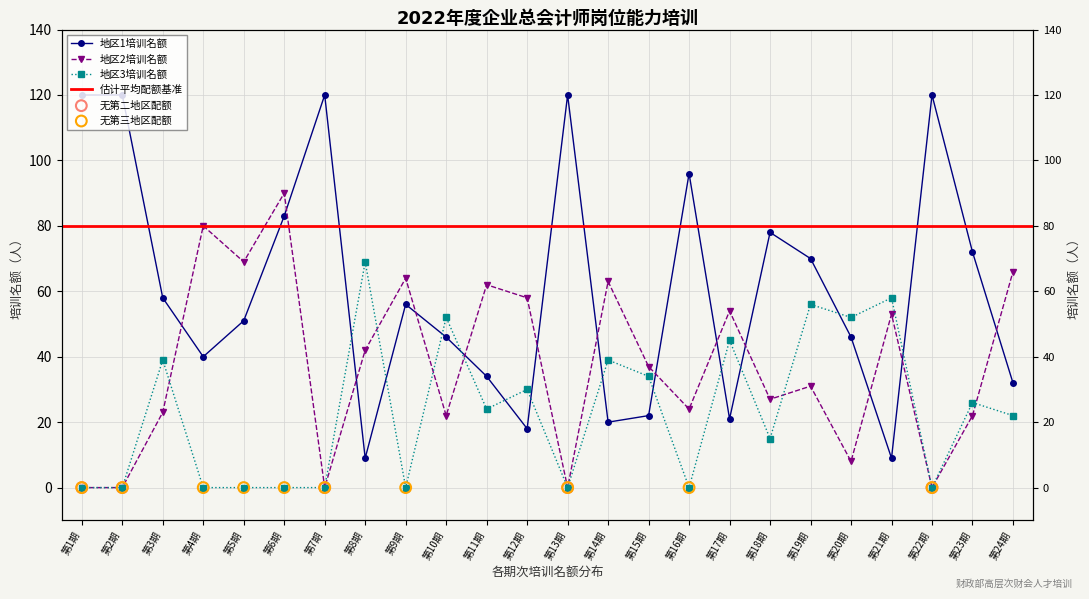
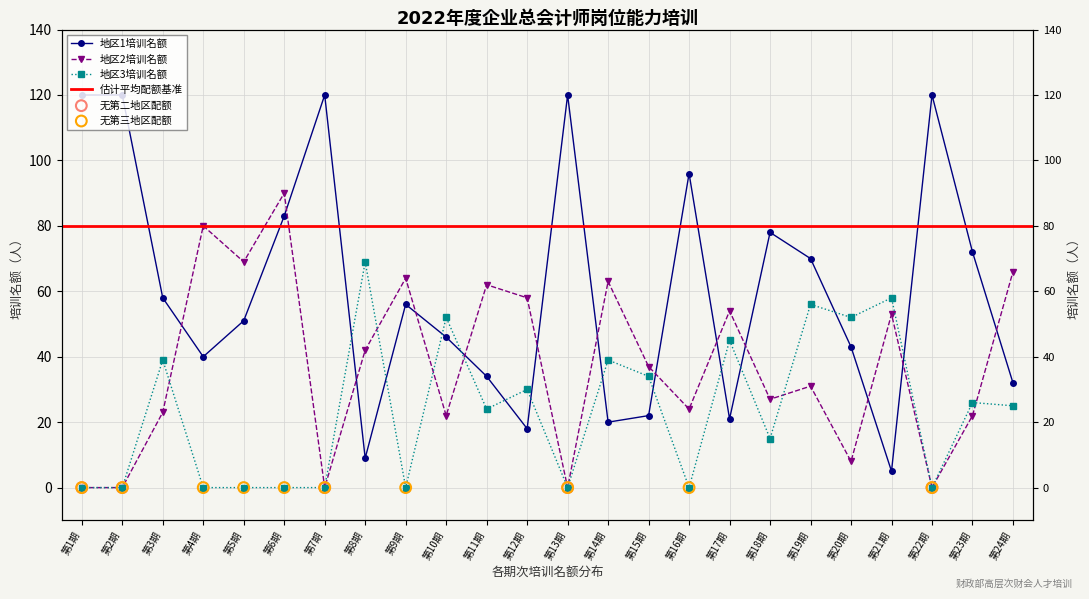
地区1培训名额, 第20期: 46 -> 43
地区1培训名额, 第21期: 9 -> 5
地区3培训名额, 第24期: 22 -> 25
